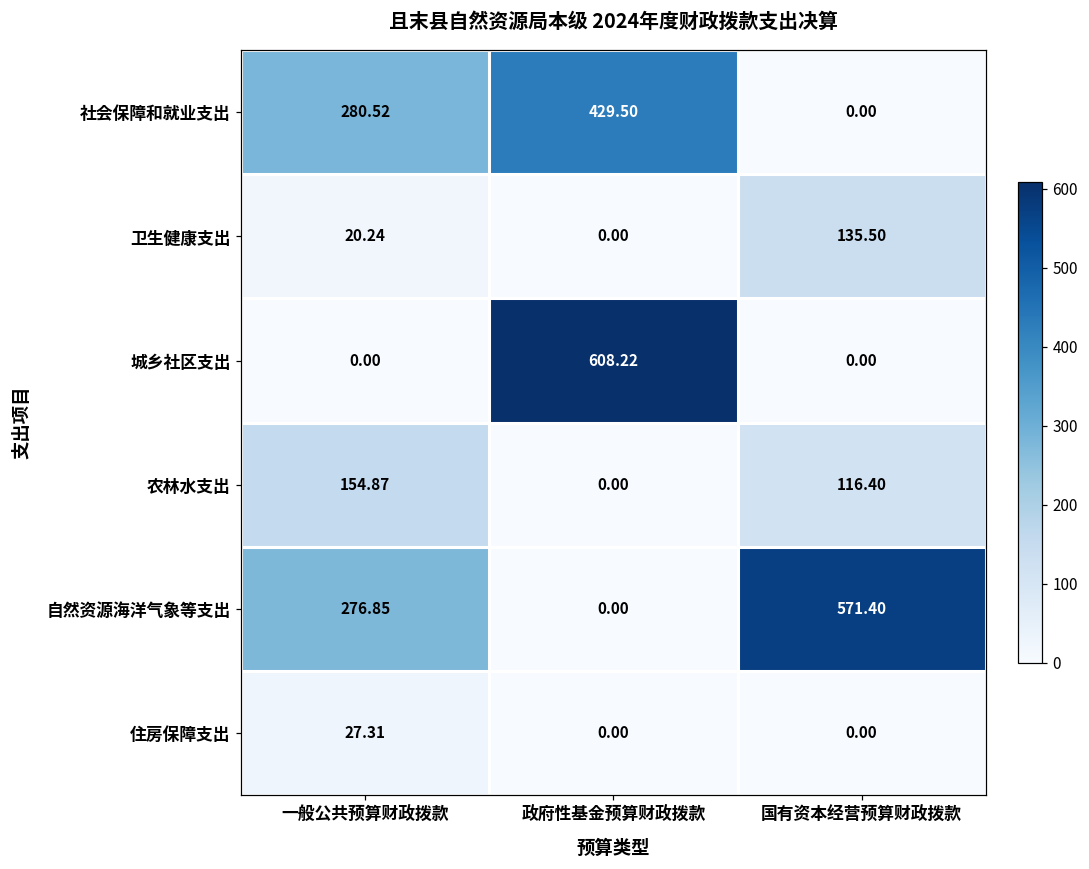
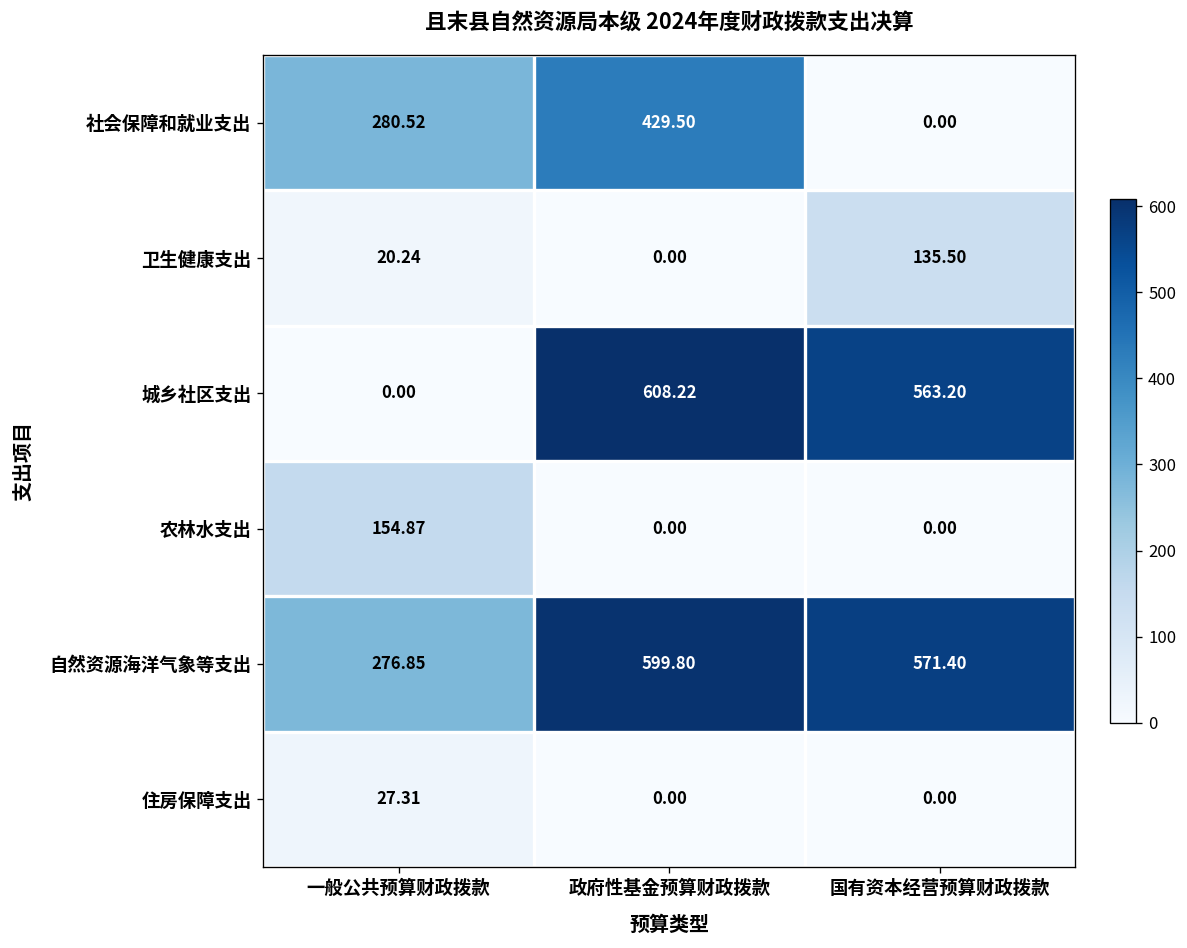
城乡社区支出, 国有资本经营预算财政拨款: 0.00 -> 563.20
农林水支出, 国有资本经营预算财政拨款: 116.40 -> 0.00
自然资源海洋气象等支出, 政府性基金预算财政拨款: 0.00 -> 599.80
